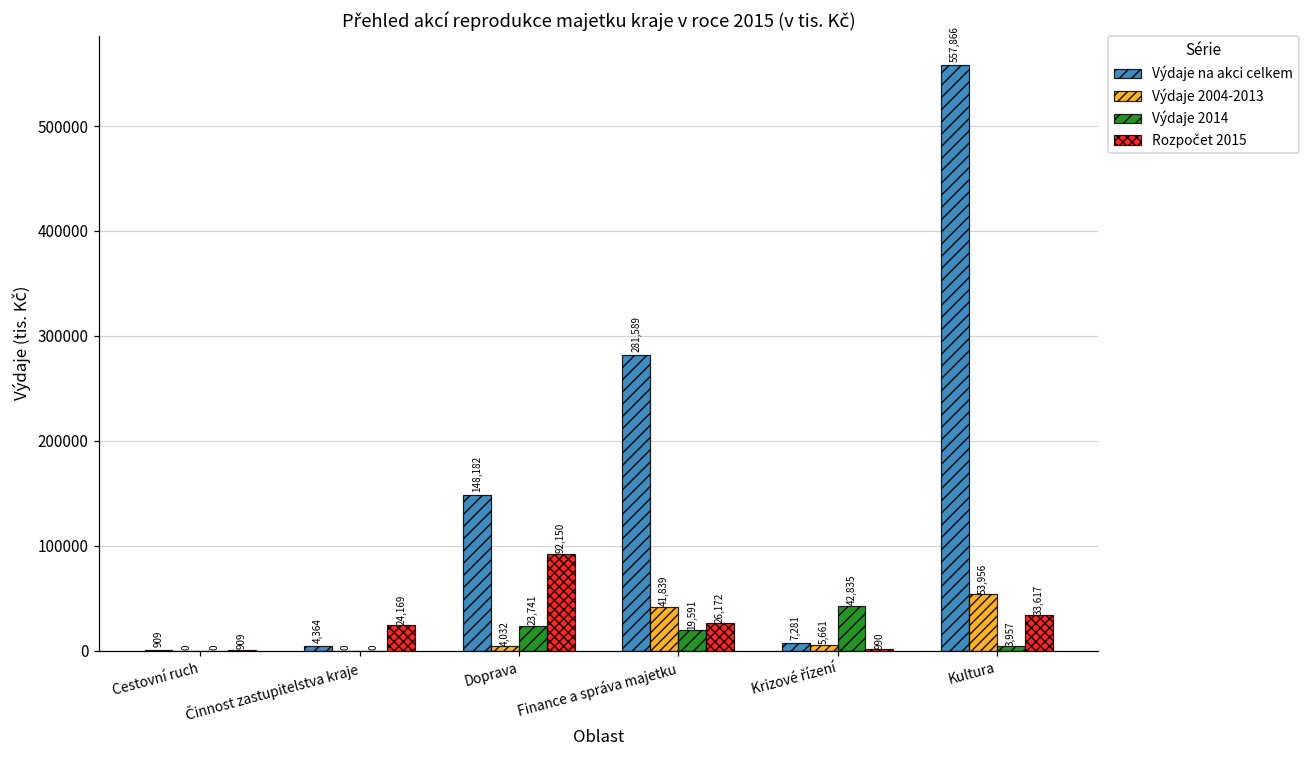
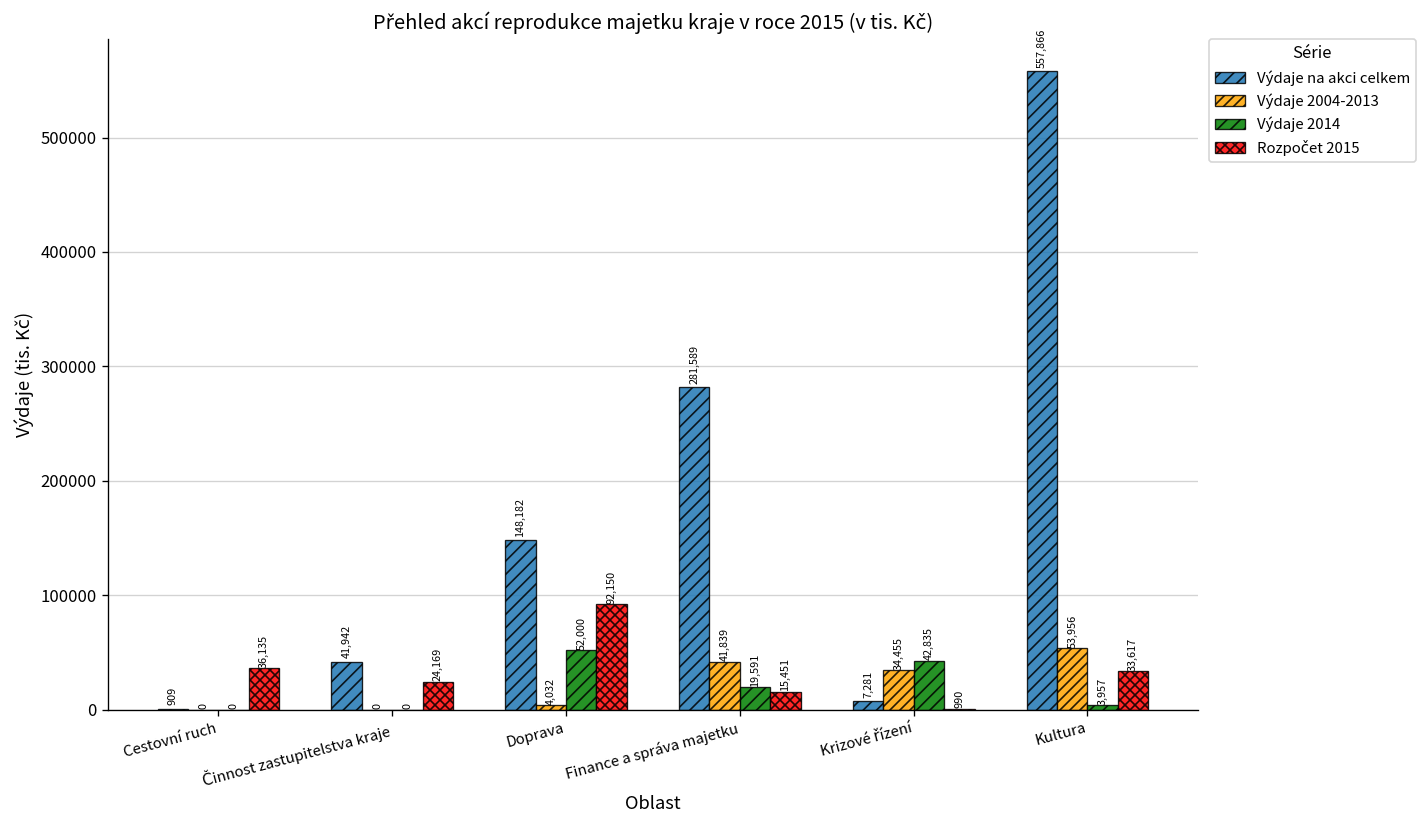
Rozpočet 2015, Cestovní ruch: 909 -> 36,135
Výdaje na akci celkem, Činnost zastupitelstva kraje: 4,364 -> 41,942
Výdaje 2014, Doprava: 23,741 -> 52,000
Rozpočet 2015, Finance a správa majetku: 26,172 -> 15,451
Výdaje 2004-2013, Krizové řízení: 5,661 -> 34,455
